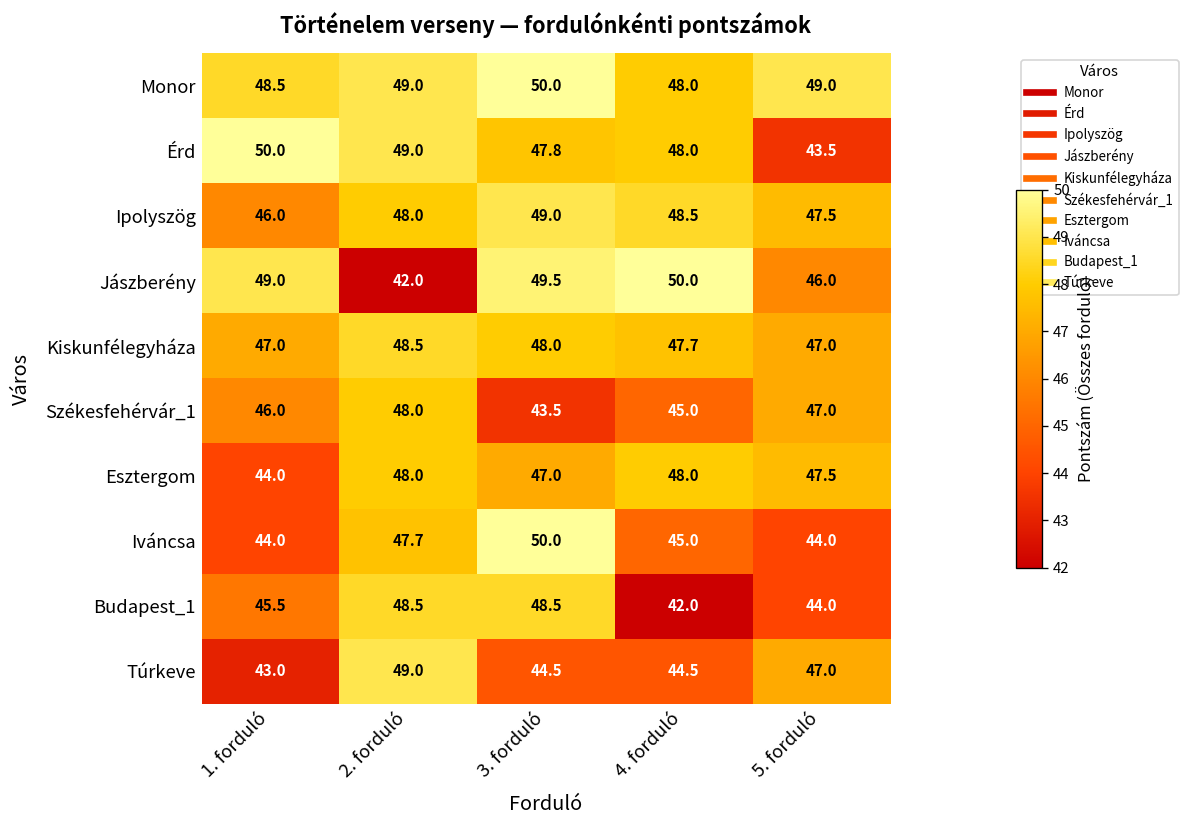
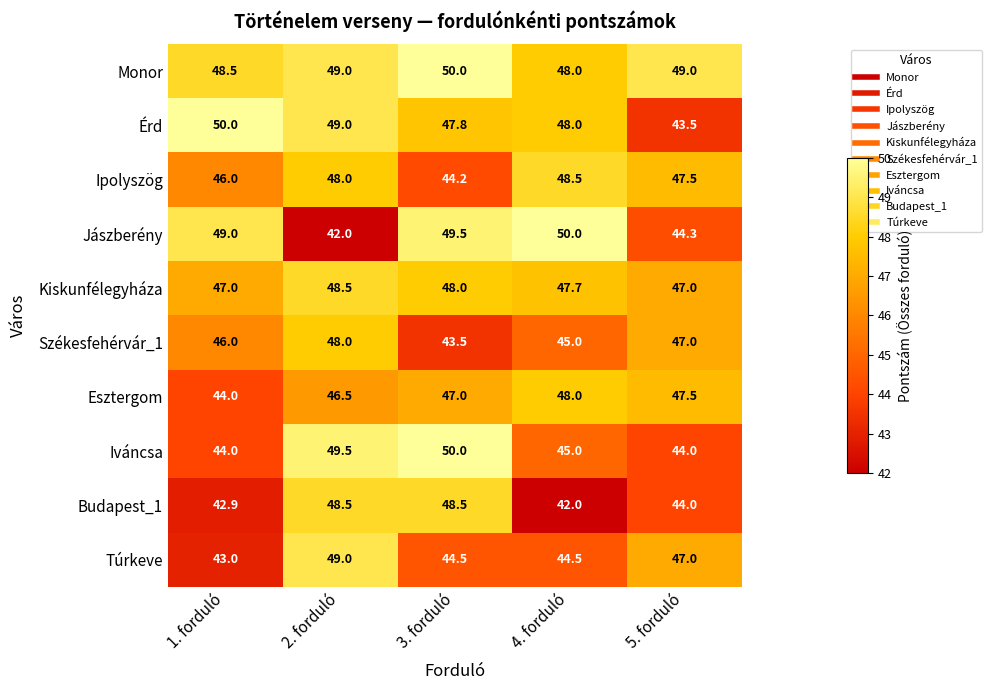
Ipolyszög, 3. forduló: 49.0 -> 44.2
Jászberény, 5. forduló: 46.0 -> 44.3
Esztergom, 2. forduló: 48.0 -> 46.5
Iváncsa, 2. forduló: 47.7 -> 49.5
Budapest_1, 1. forduló: 45.5 -> 42.9
